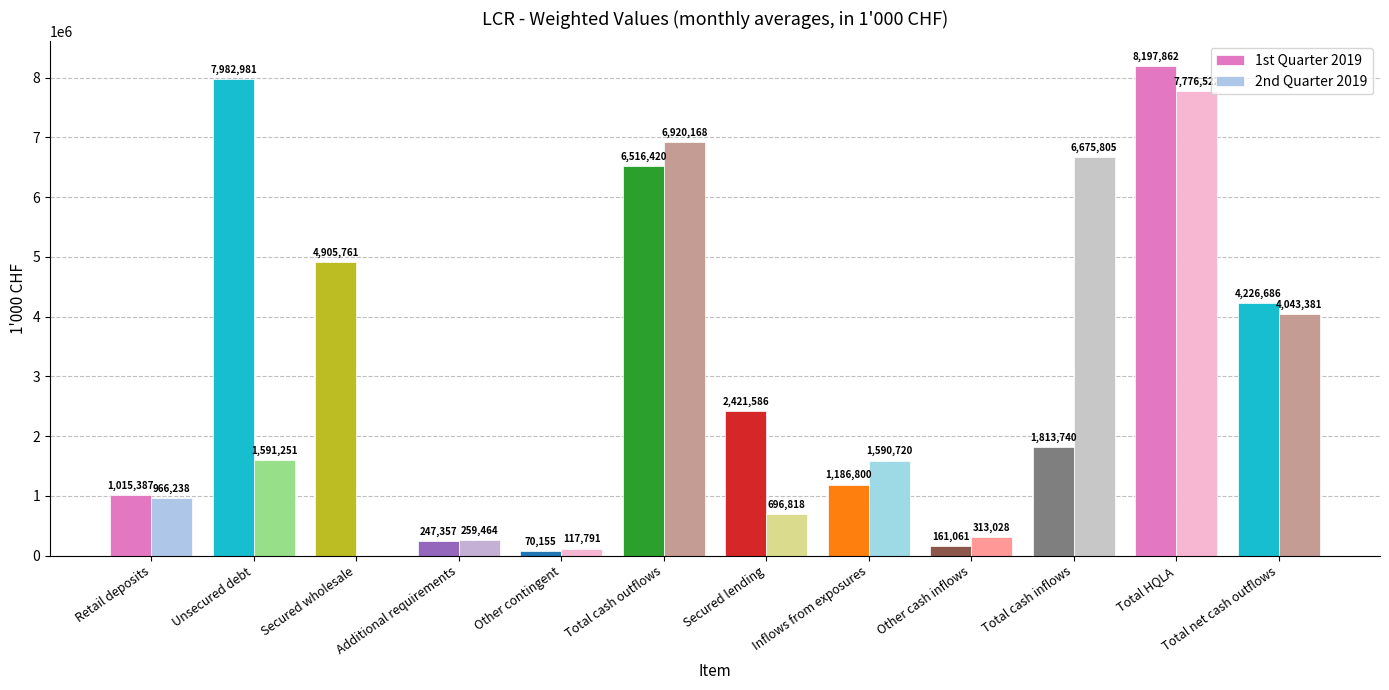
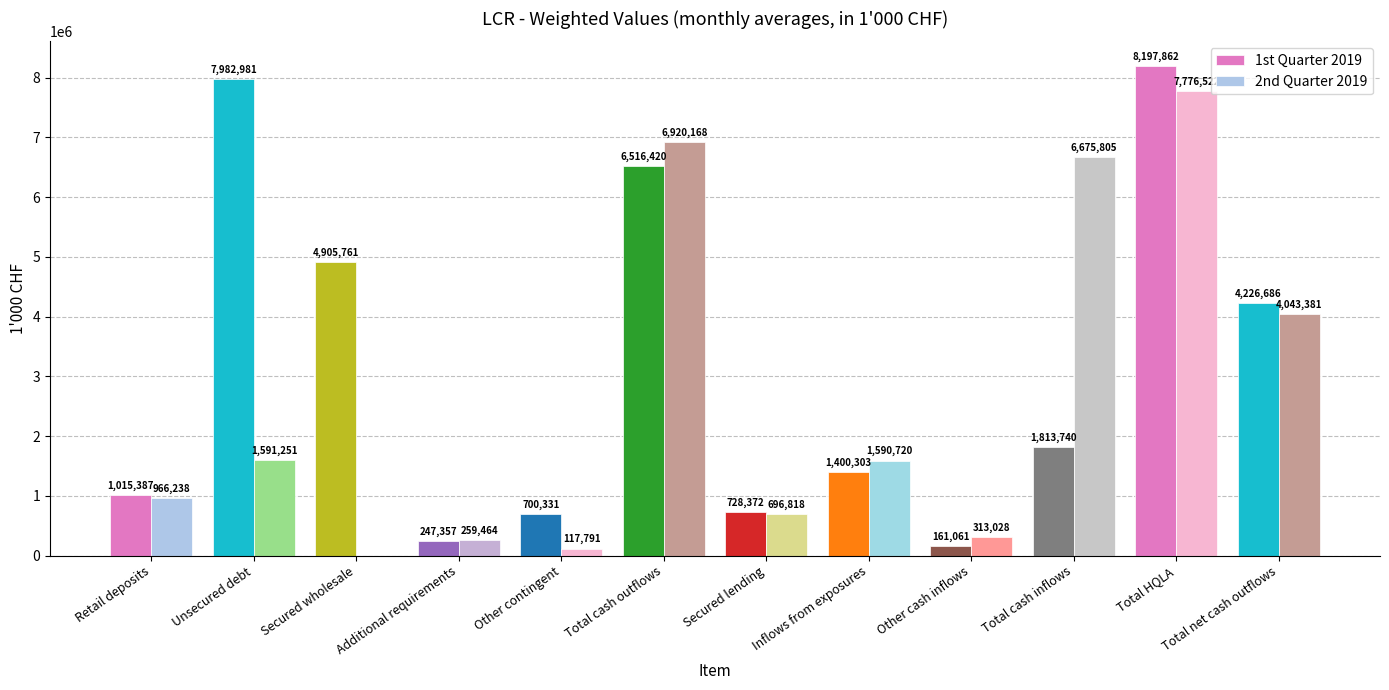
1st Quarter 2019, Other contingent: 70,155 -> 700,331
1st Quarter 2019, Secured lending: 2,421,586 -> 728,372
1st Quarter 2019, Inflows from exposures: 1,186,800 -> 1,400,303
